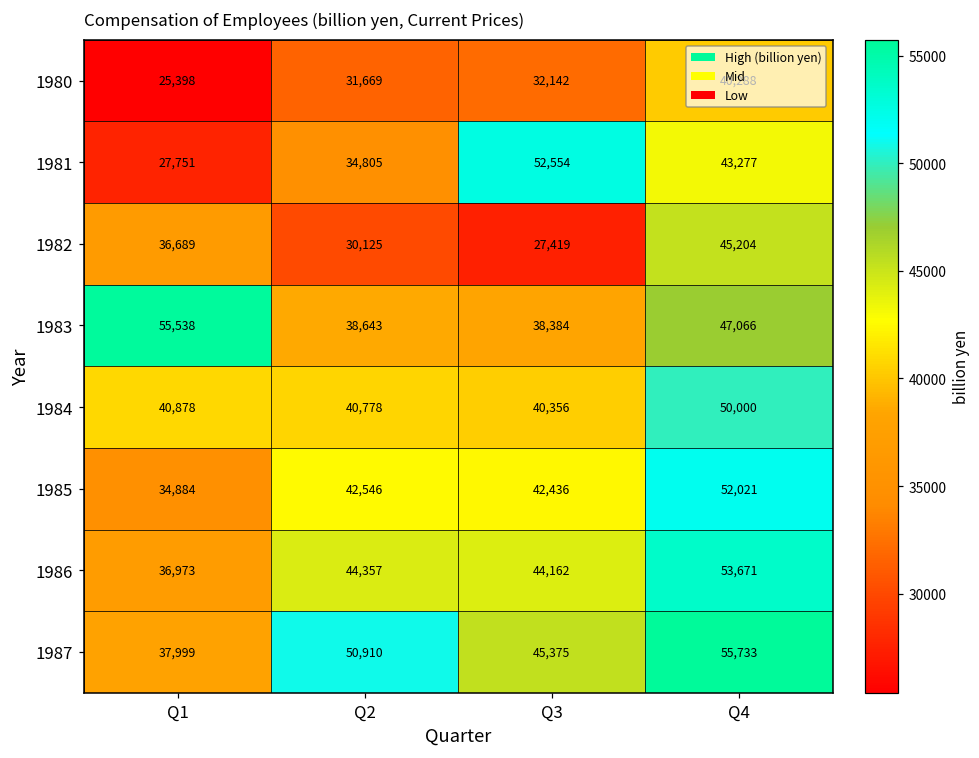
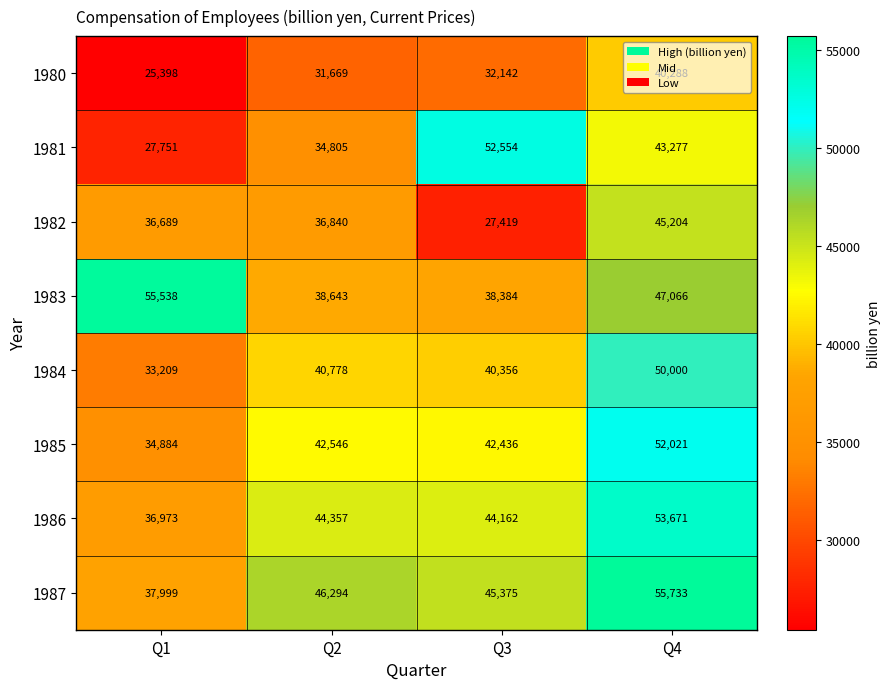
1982, Q2: 30,125 -> 36,840
1984, Q1: 40,878 -> 33,209
1987, Q2: 50,910 -> 46,294
